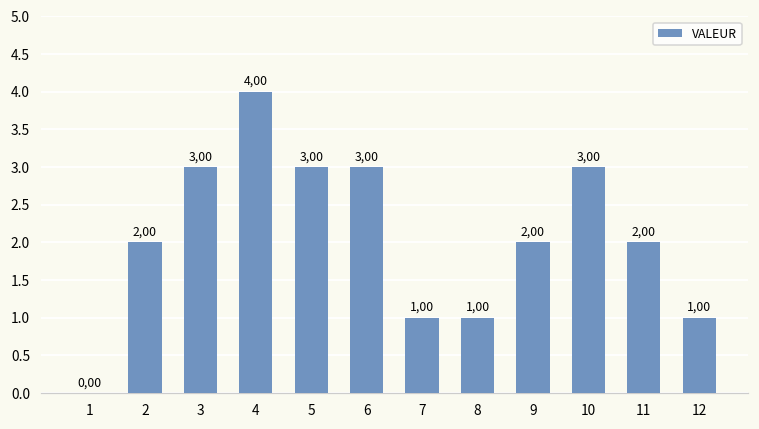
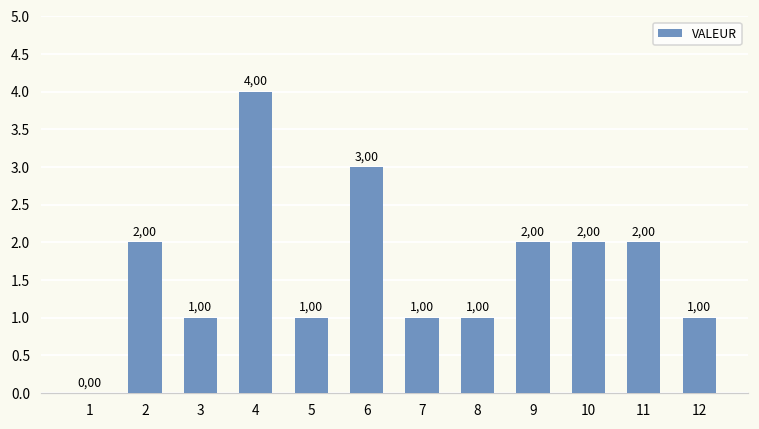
3: 3,00 -> 1,00
5: 3,00 -> 1,00
10: 3,00 -> 2,00
